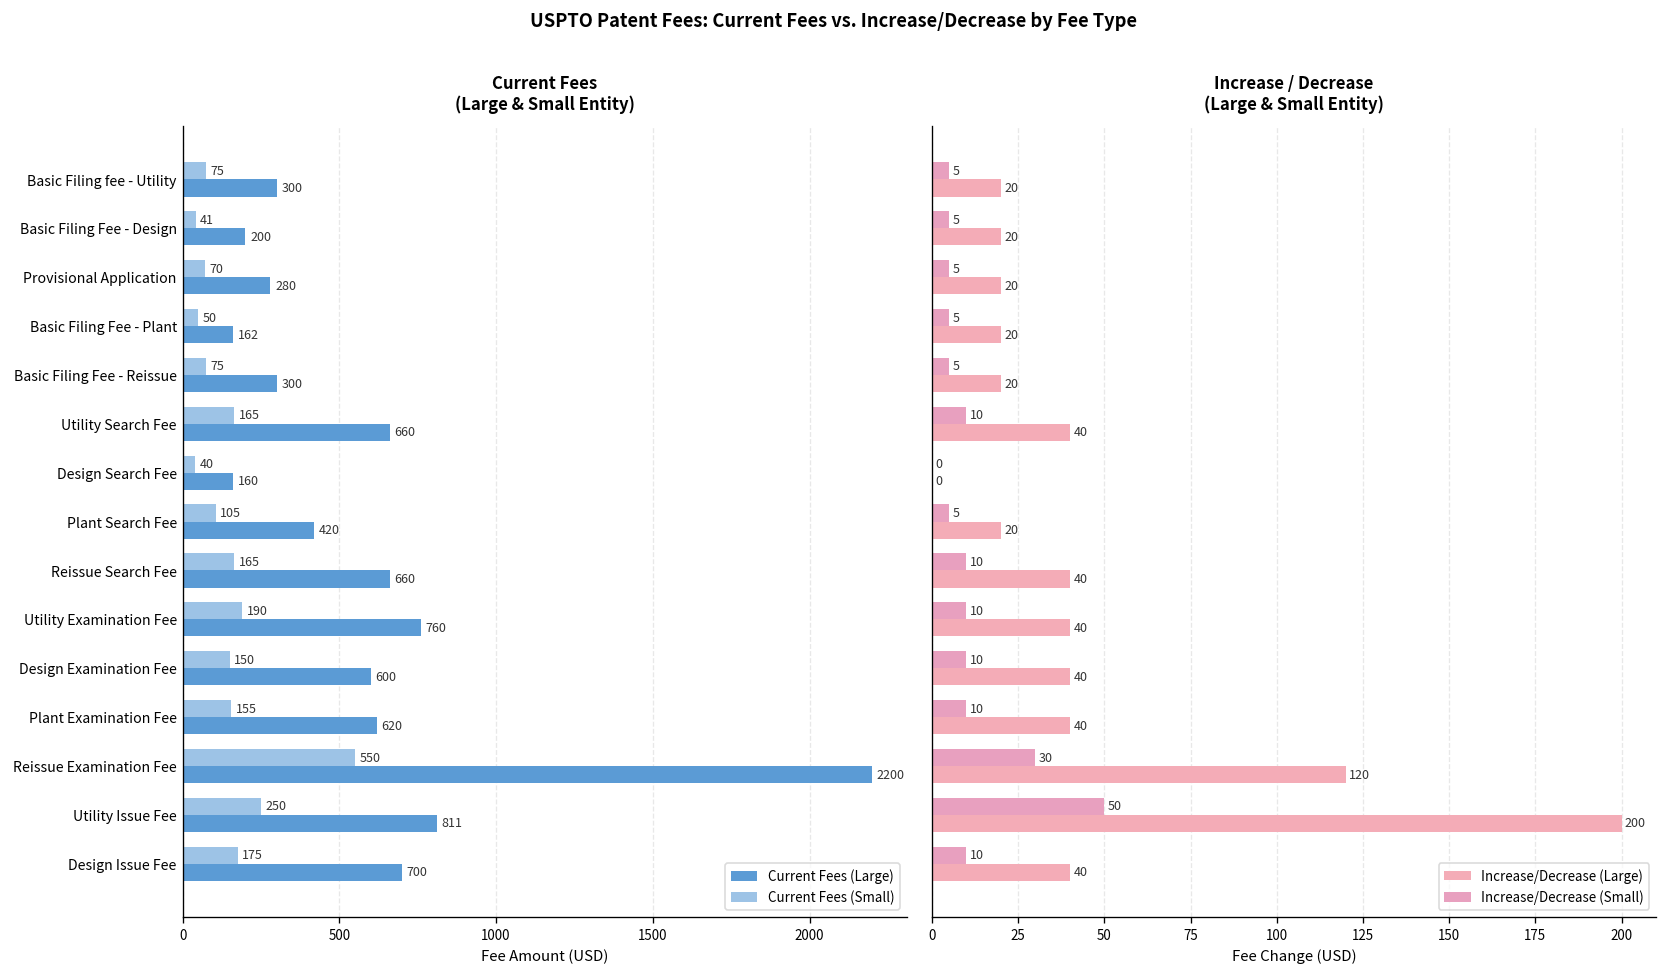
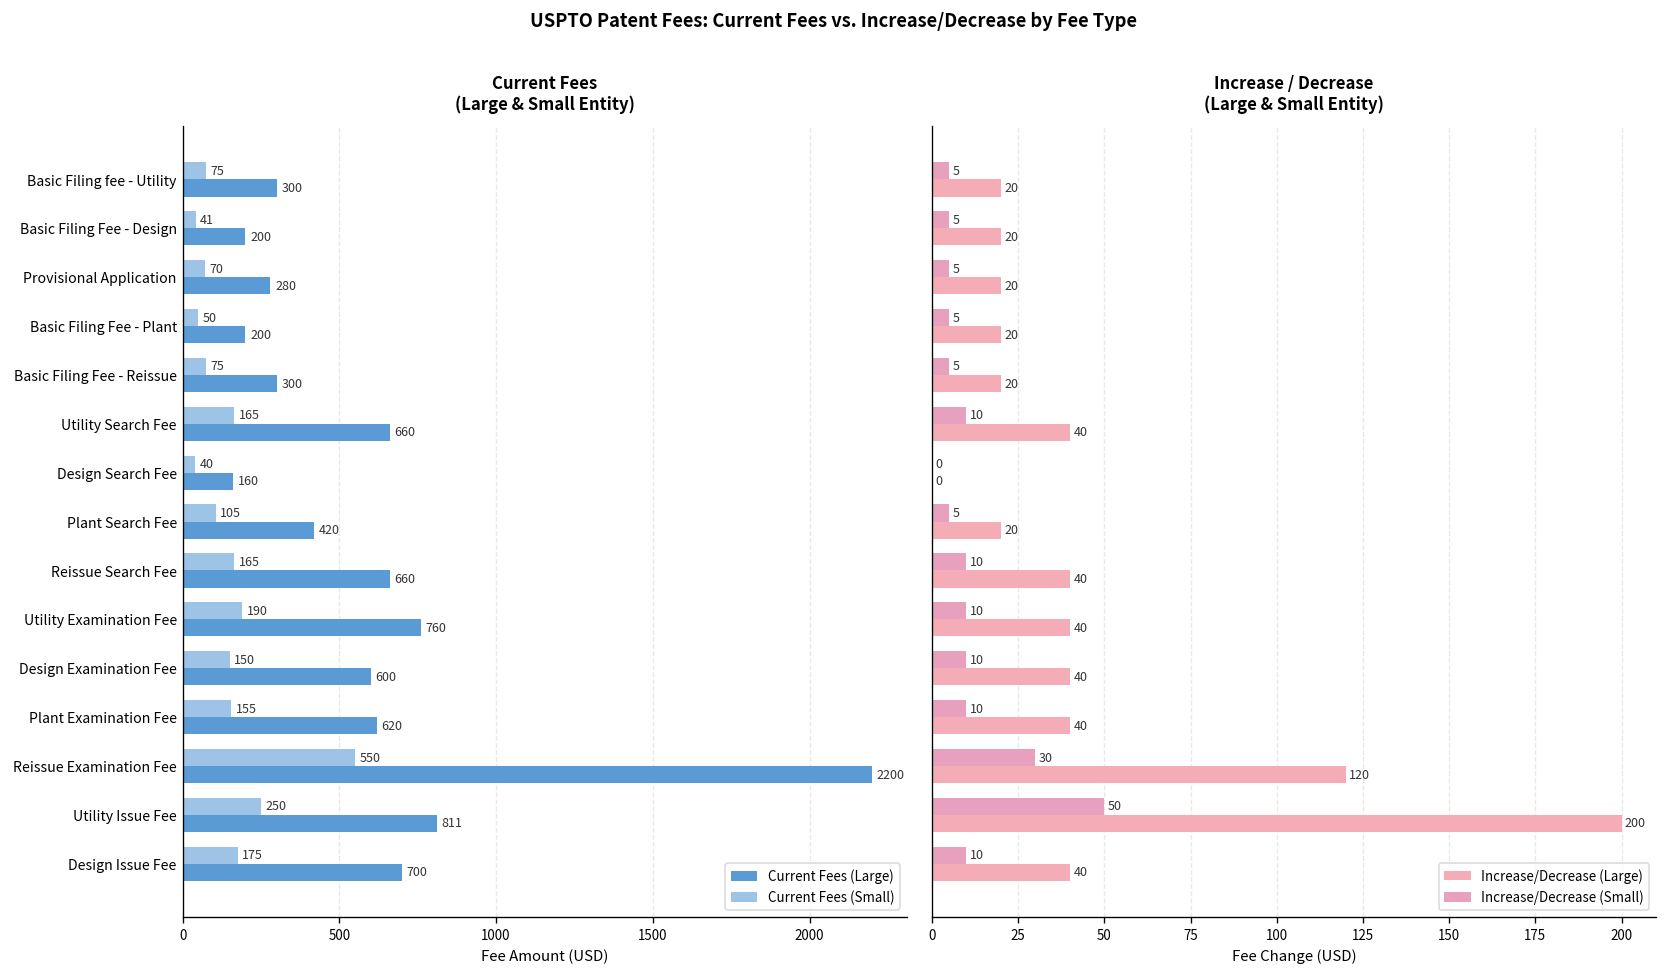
Current Fees (Large & Small Entity), Current Fees (Large), Basic Filing Fee - Plant: 162 -> 200
